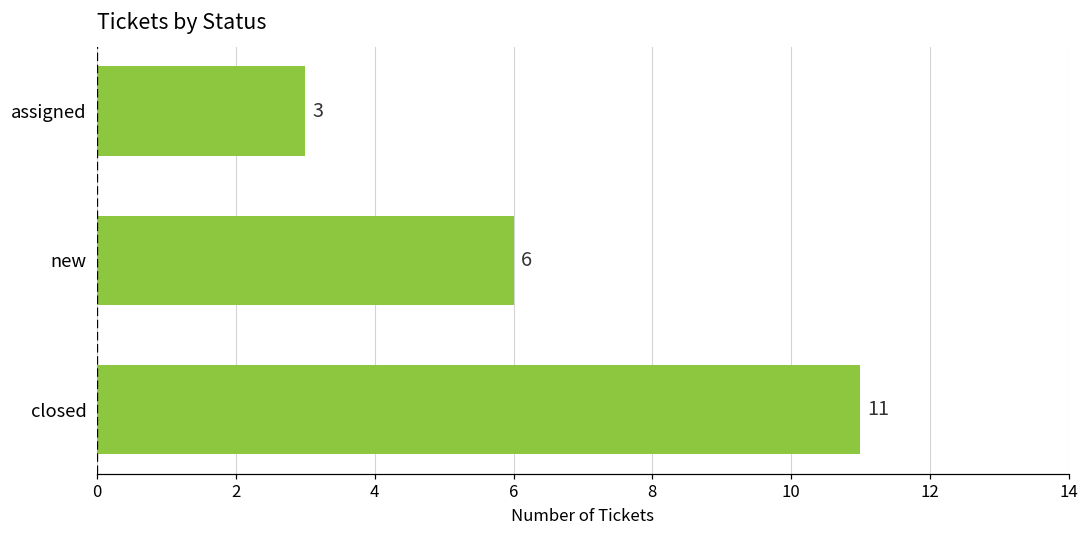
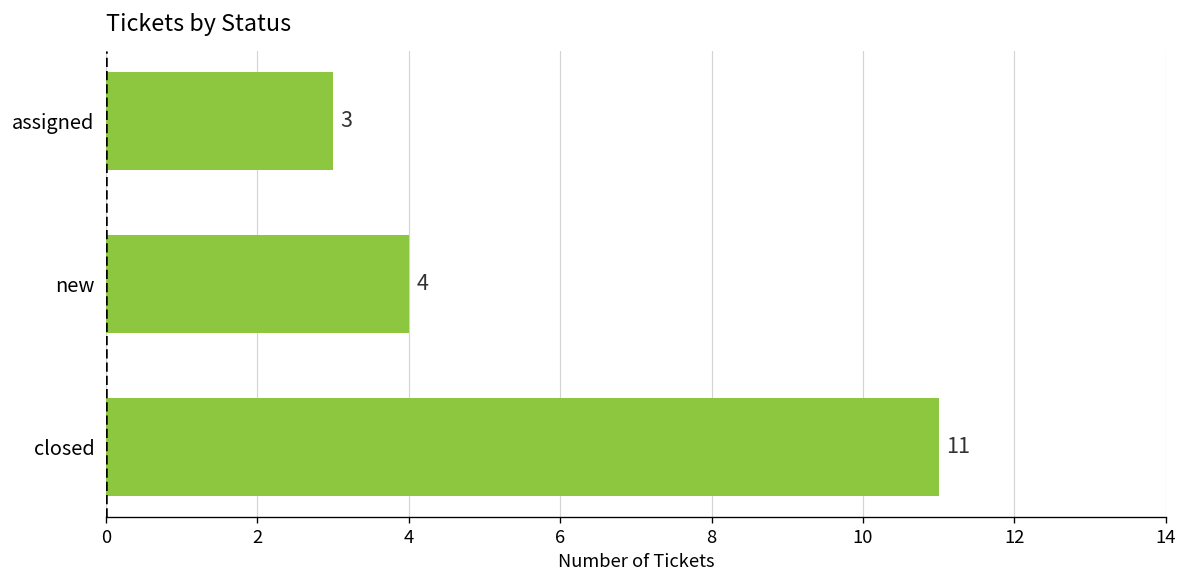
new: 6 -> 4
